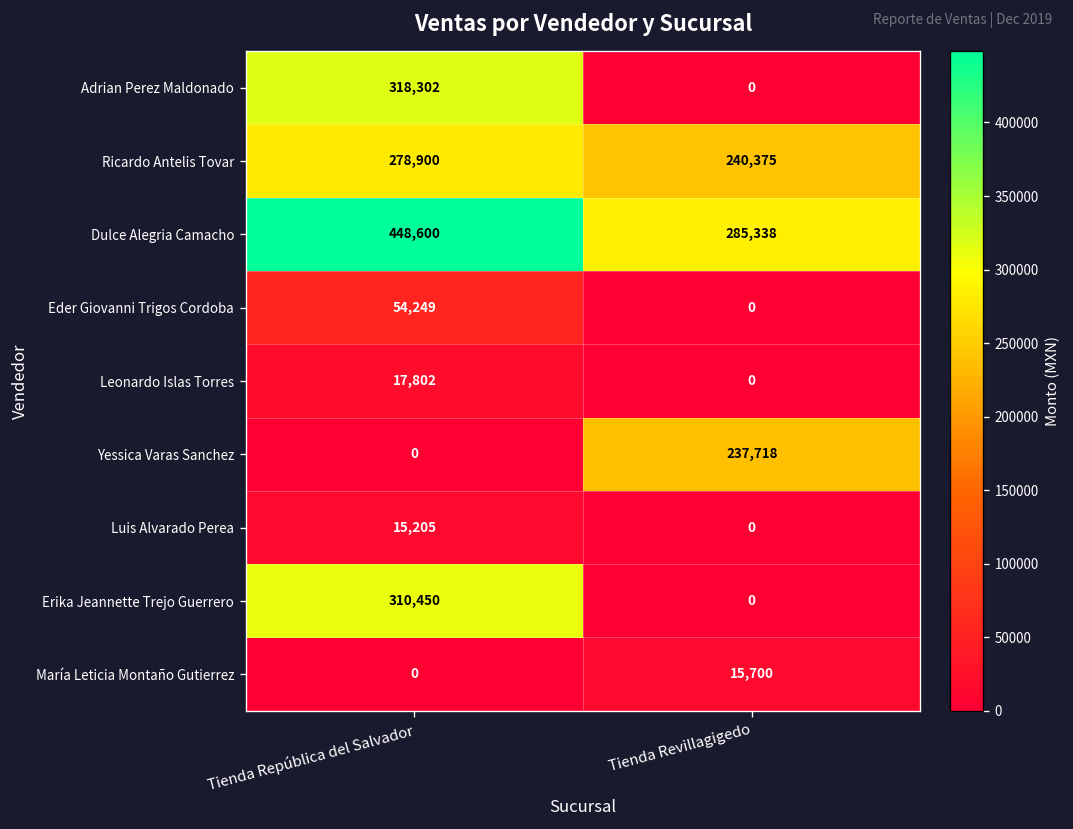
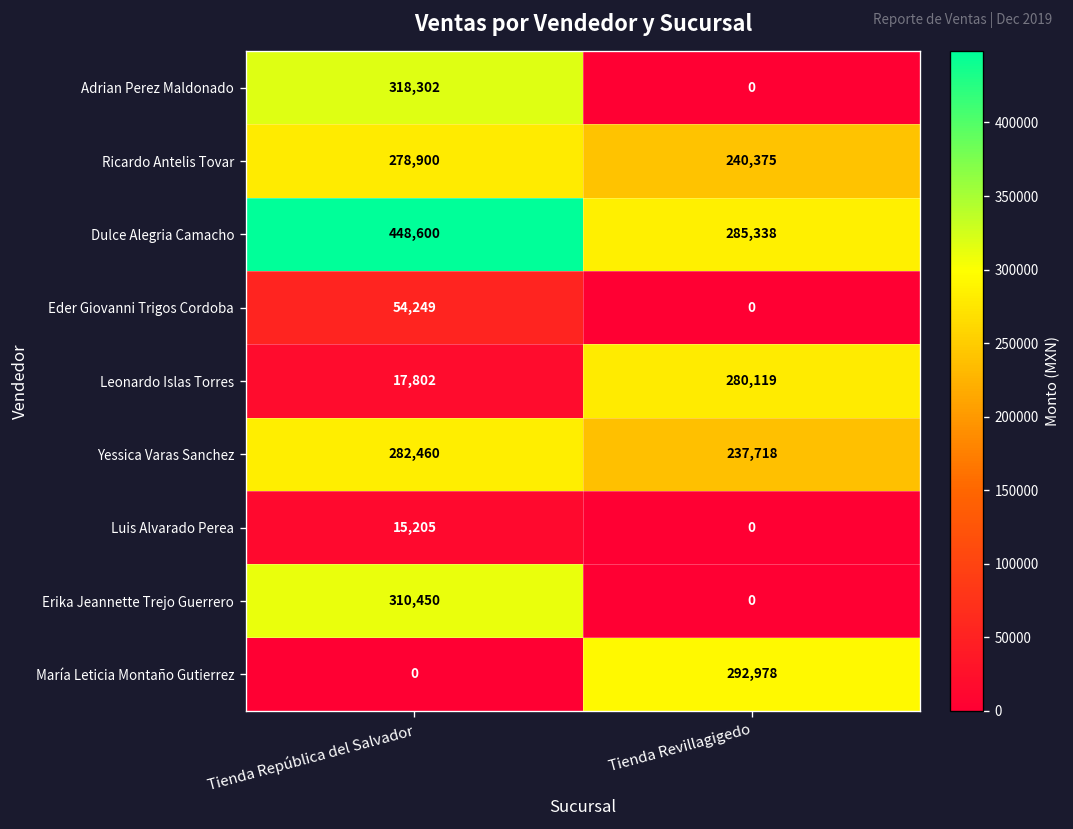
Leonardo Islas Torres, Tienda Revillagigedo: 0 -> 280,119
Yessica Varas Sanchez, Tienda República del Salvador: 0 -> 282,460
María Leticia Montaño Gutierrez, Tienda Revillagigedo: 15,700 -> 292,978
